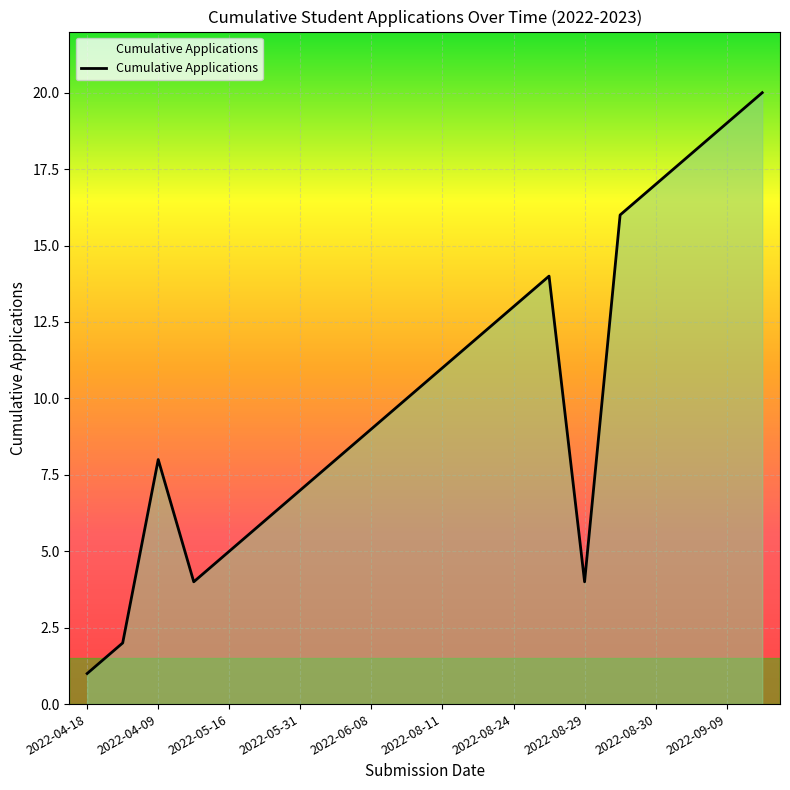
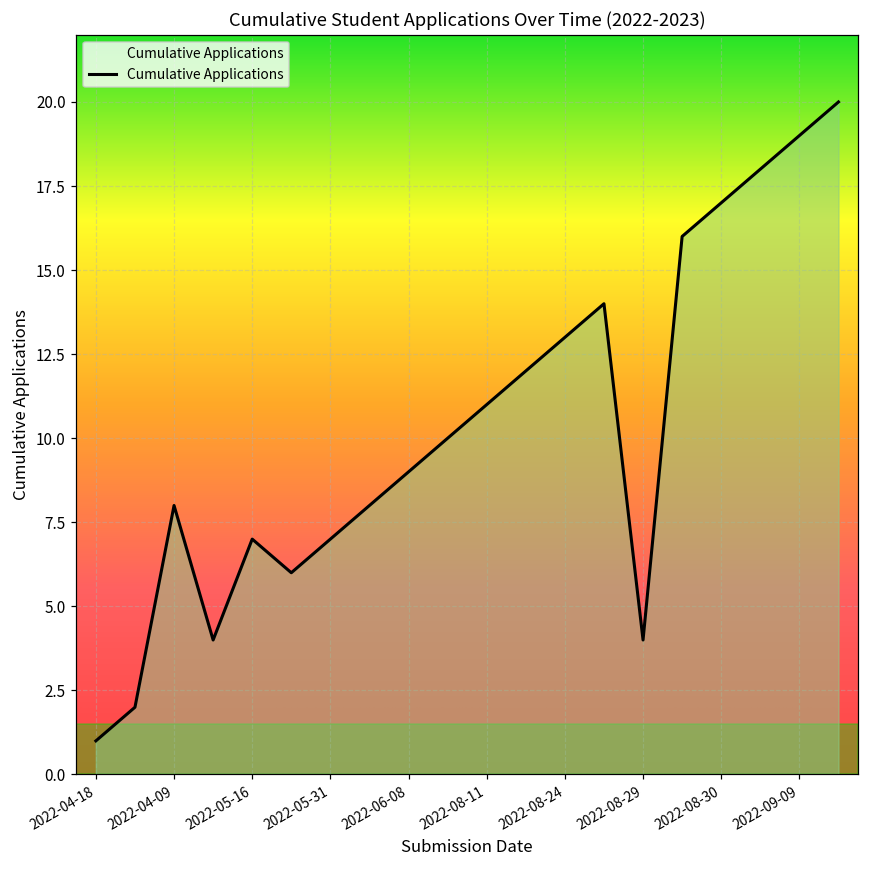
2022-05-16: 5 -> 7
